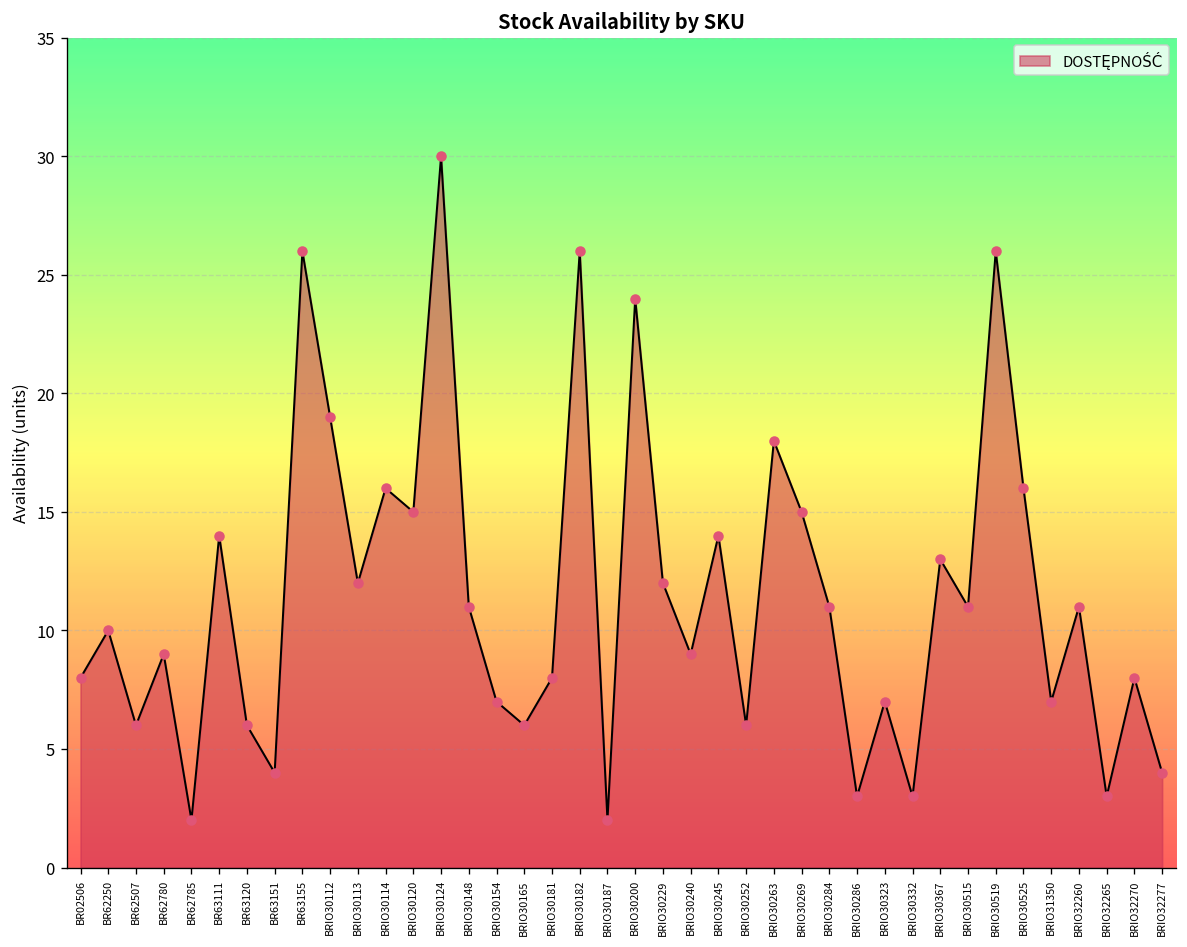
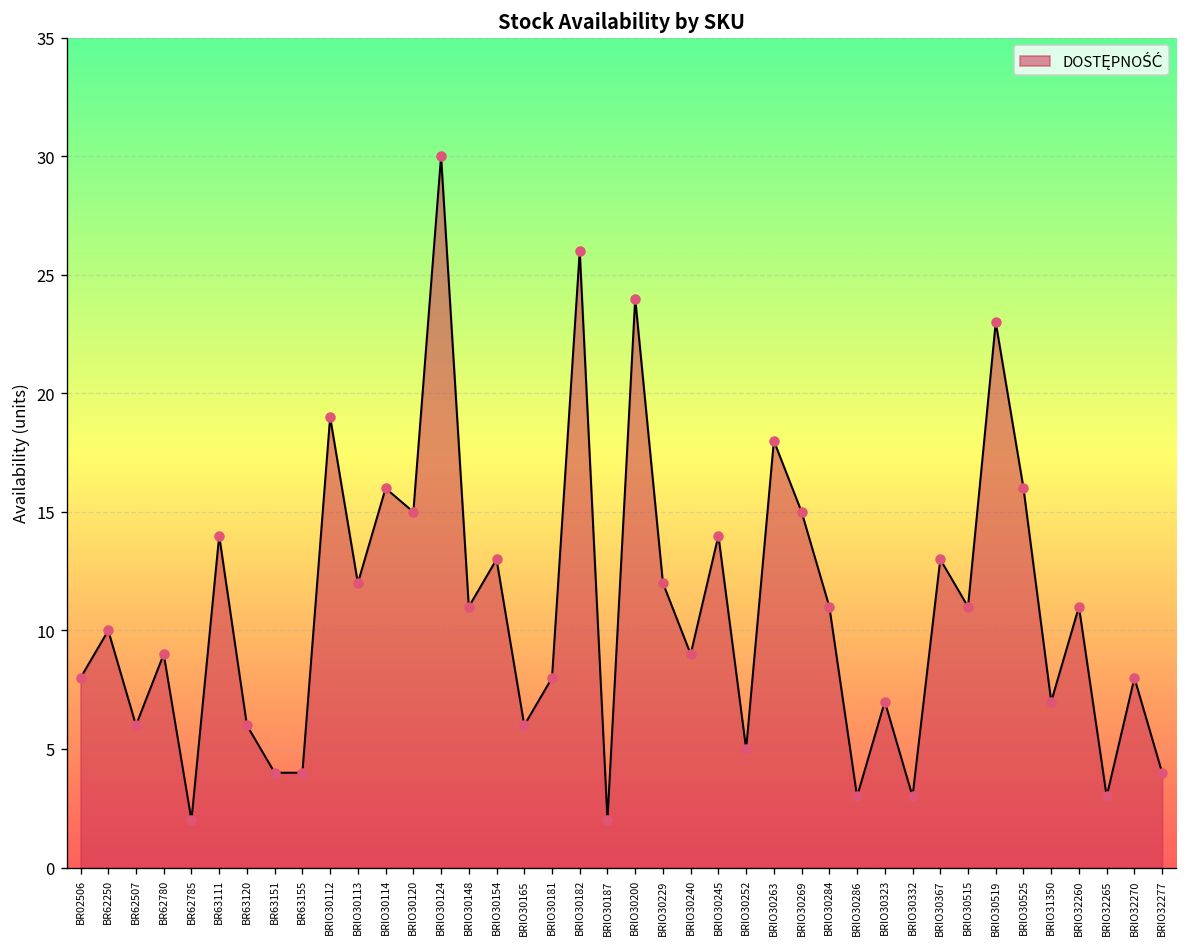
BR63155: 26 -> 4
BRIO30154: 7 -> 13
BRIO30252: 6 -> 5
BRIO30519: 26 -> 23
